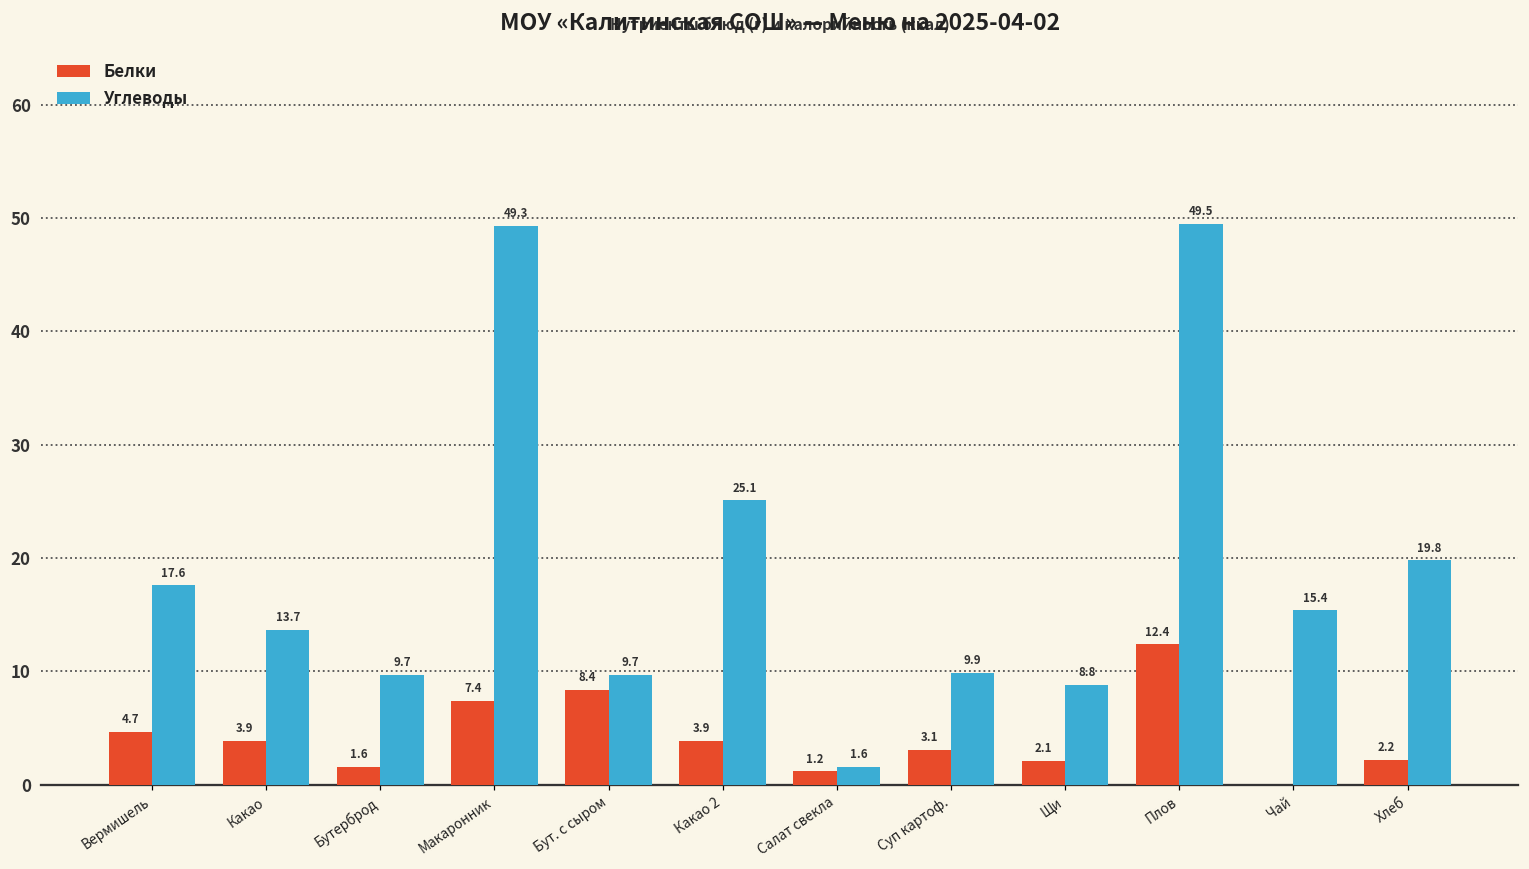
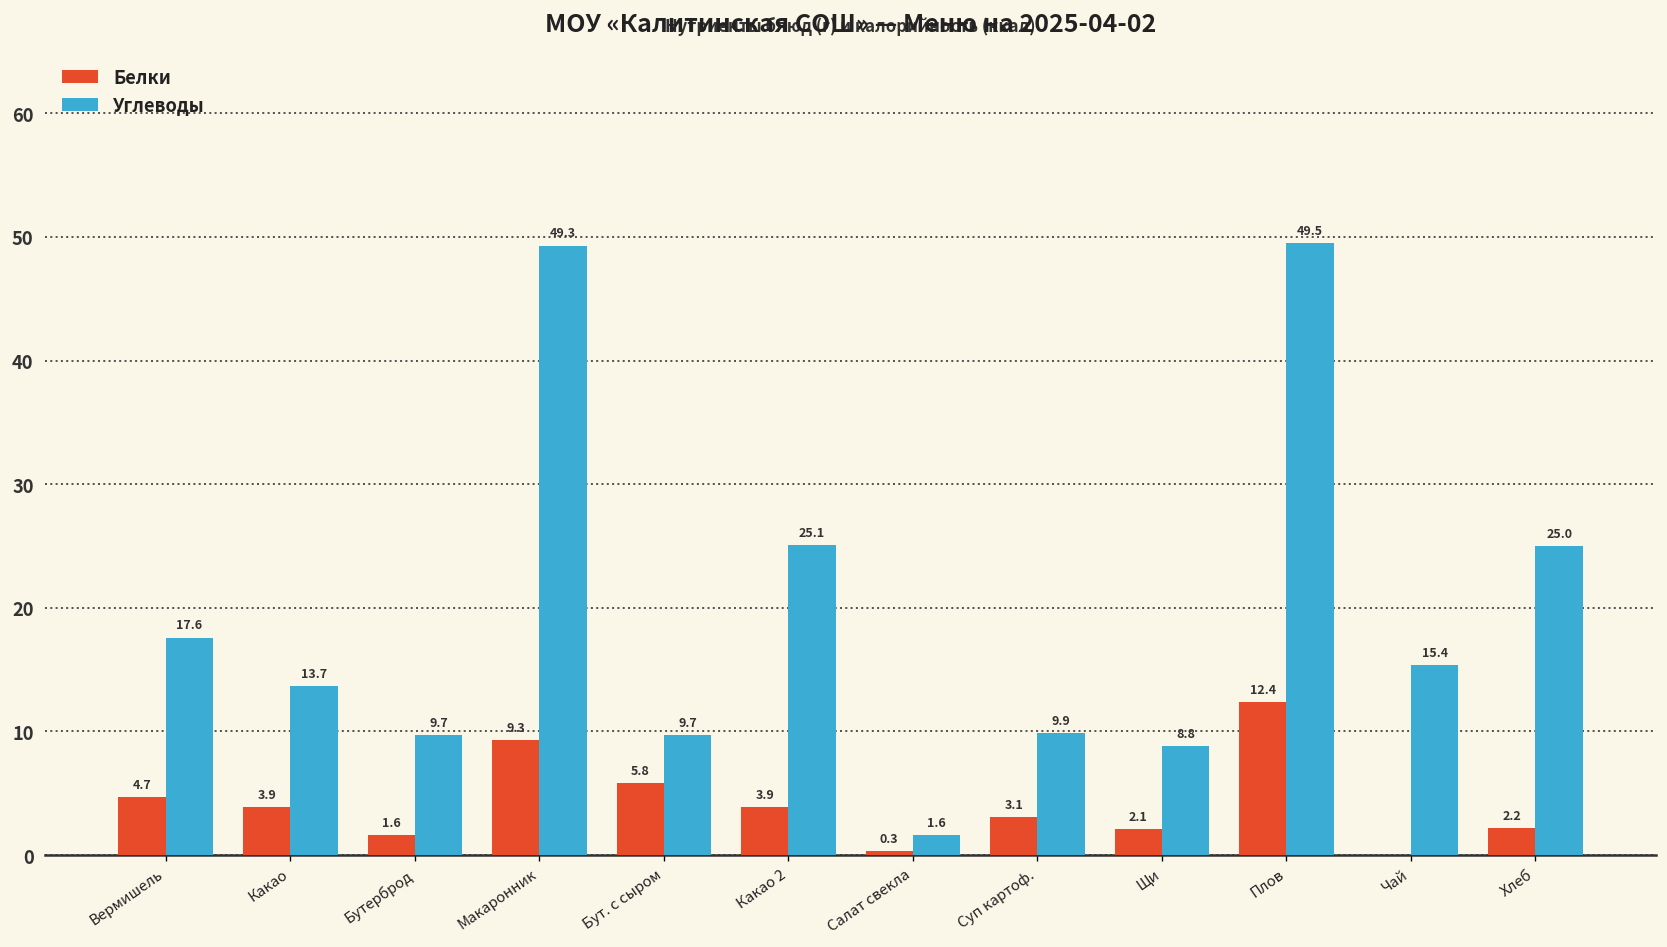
Белки, Макаронник: 7.4 -> 9.3
Белки, Бут. с сыром: 8.4 -> 5.8
Белки, Салат свекла: 1.2 -> 0.3
Углеводы, Хлеб: 19.8 -> 25.0
